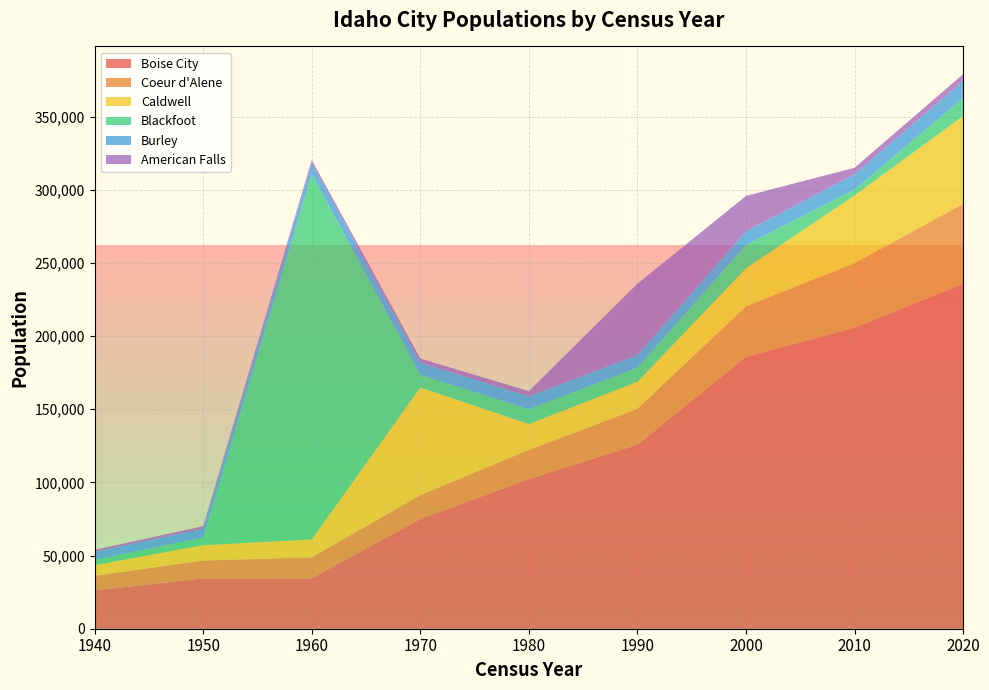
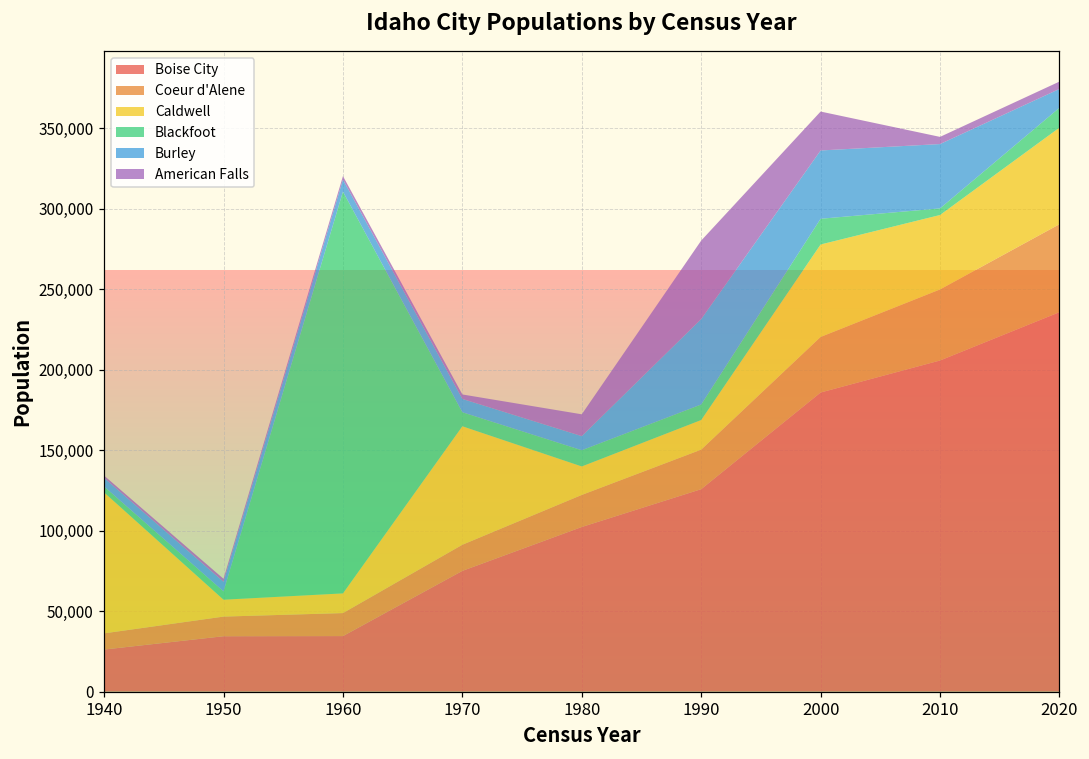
Caldwell, 1940: 7,000 -> 88,000
American Falls, 1980: 4,000 -> 14,000
Burley, 1990: 9,000 -> 53,000
Caldwell, 2000: 26,000 -> 57,000
Burley, 2000: 9,000 -> 42,000
Burley, 2010: 10,000 -> 40,000
